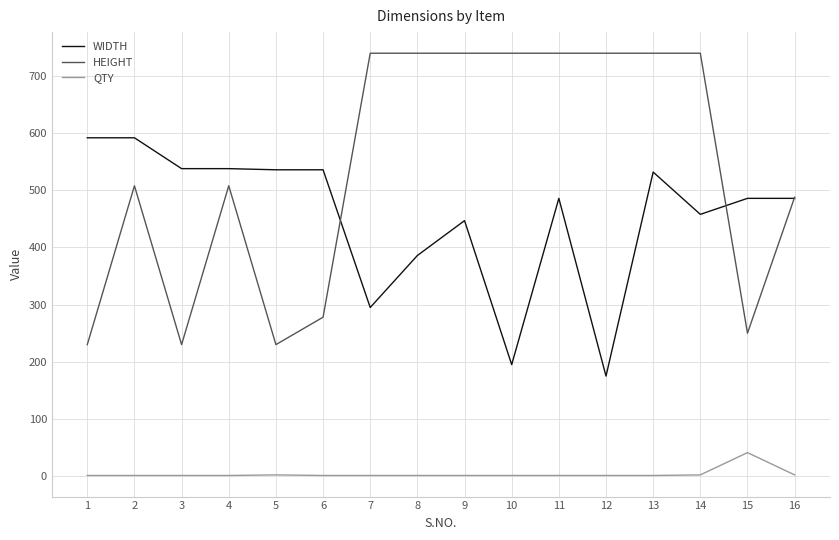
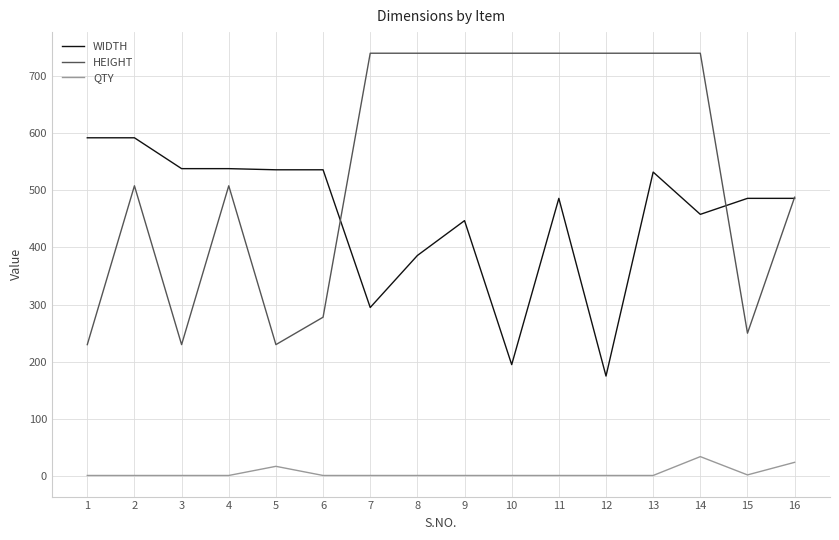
QTY, 5: 0 -> 20
QTY, 14: 0 -> 30
QTY, 15: 40 -> 0
QTY, 16: 0 -> 20
